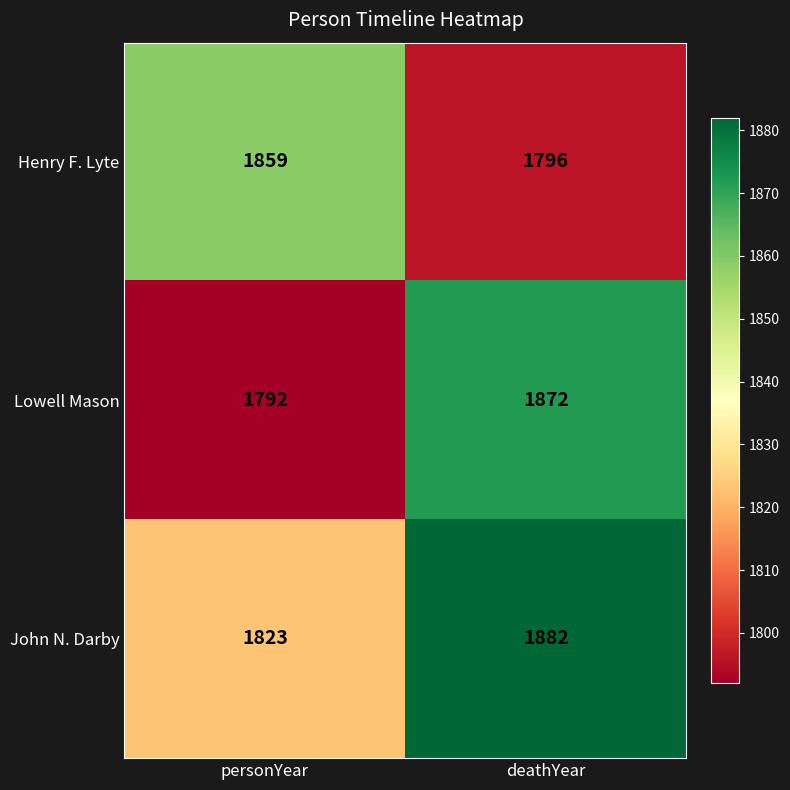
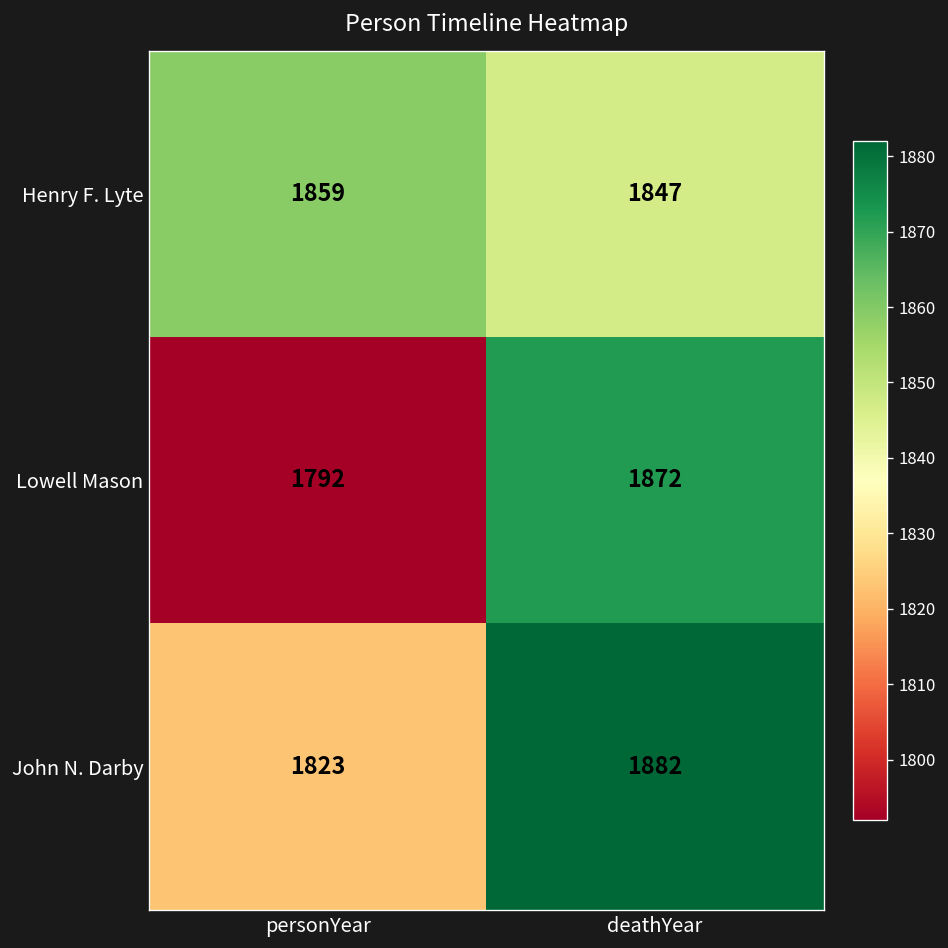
Henry F. Lyte, deathYear: 1796 -> 1847
